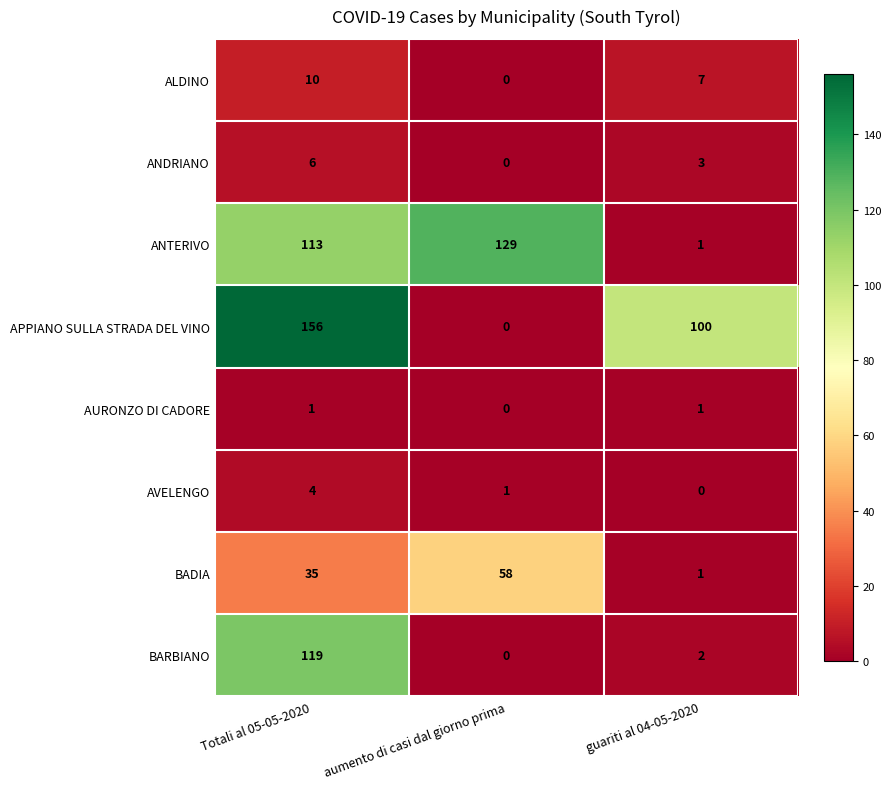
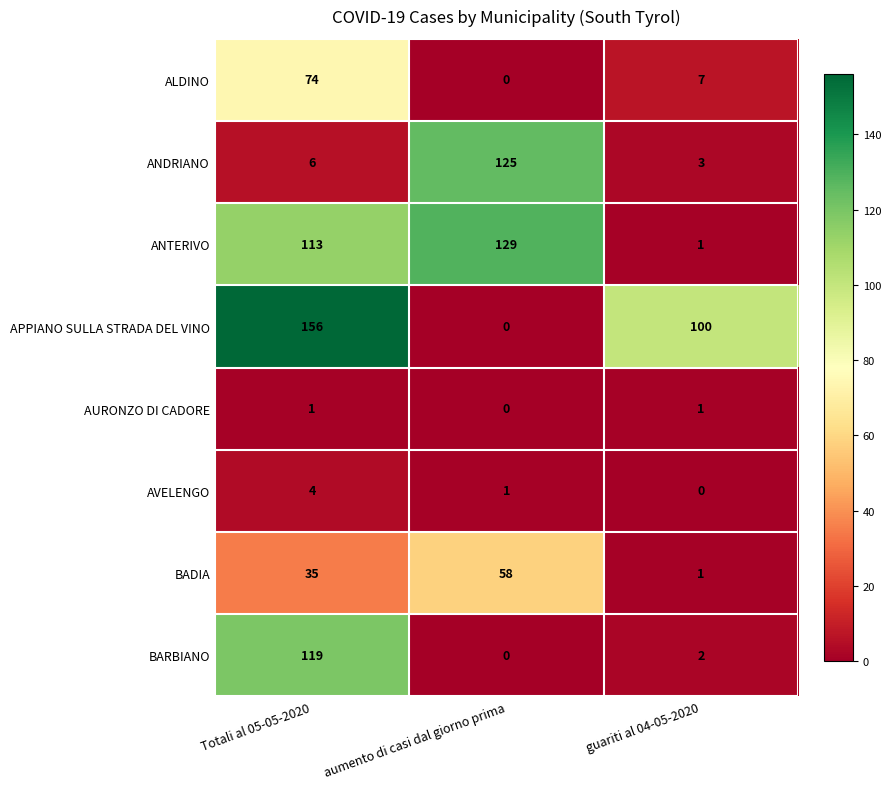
ALDINO, Totali al 05-05-2020: 10 -> 74
ANDRIANO, aumento di casi dal giorno prima: 0 -> 125
